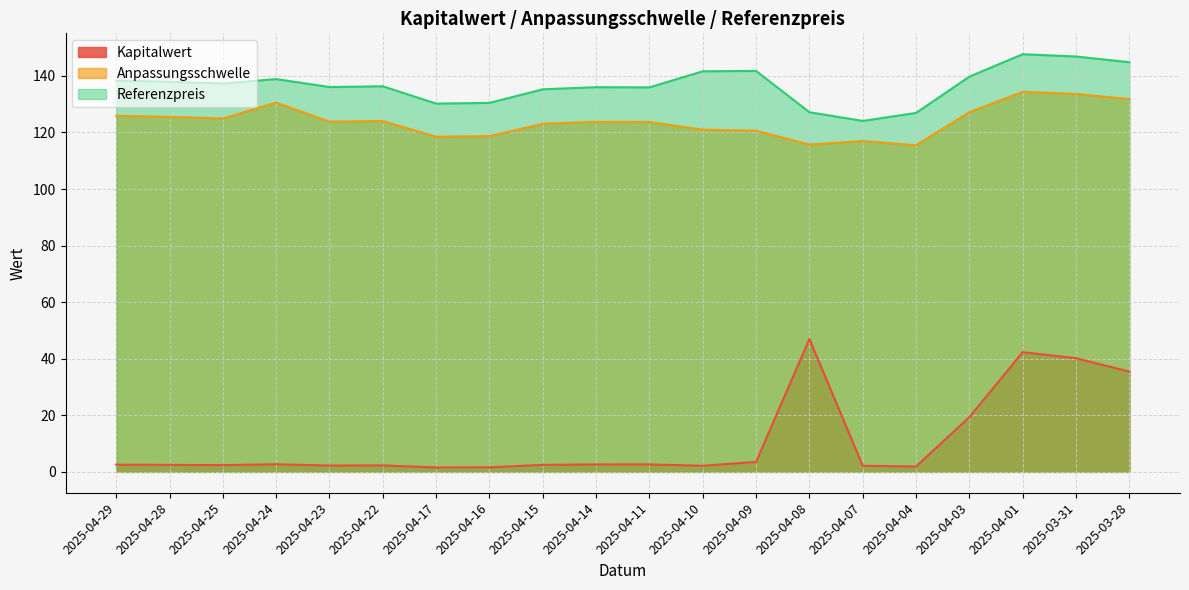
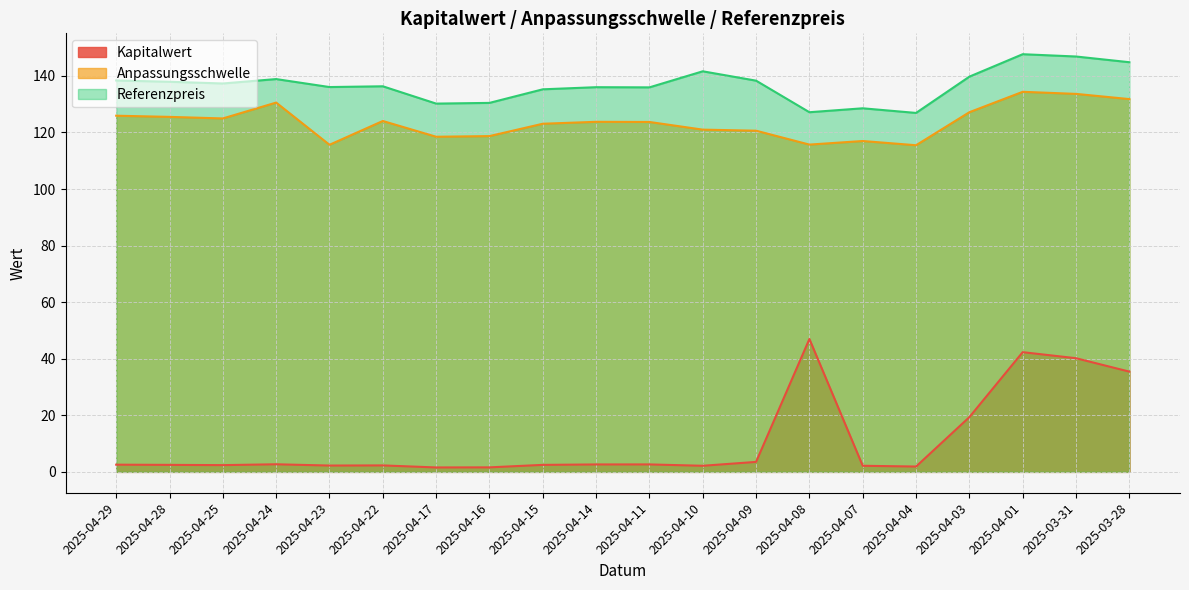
Anpassungsschwelle, 2025-04-23: 124 -> 116
Referenzpreis, 2025-04-09: 142 -> 138
Referenzpreis, 2025-04-07: 124 -> 129
